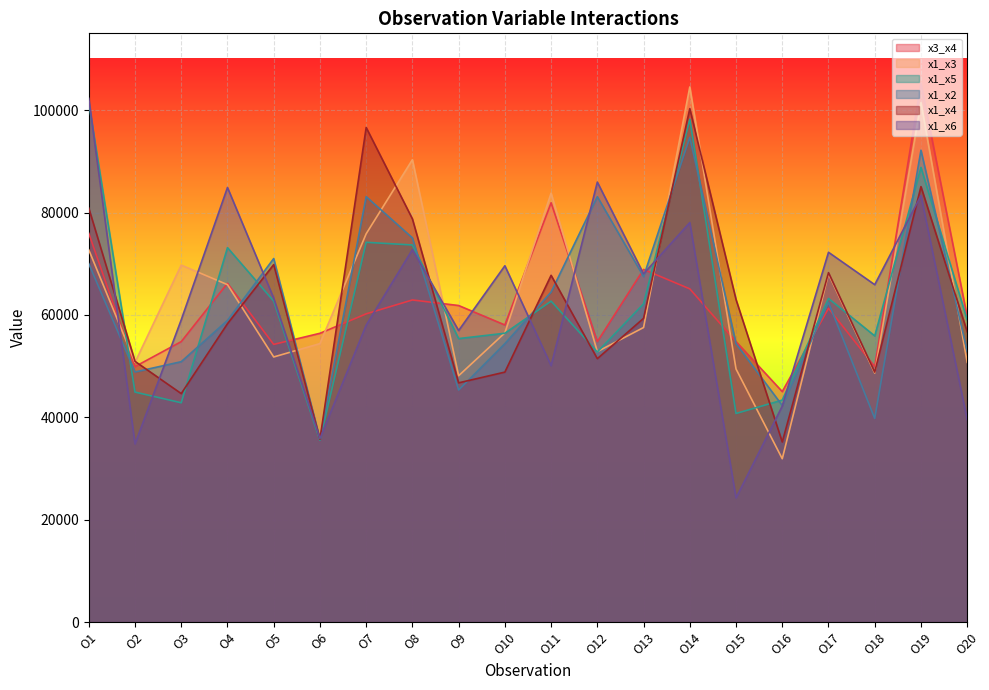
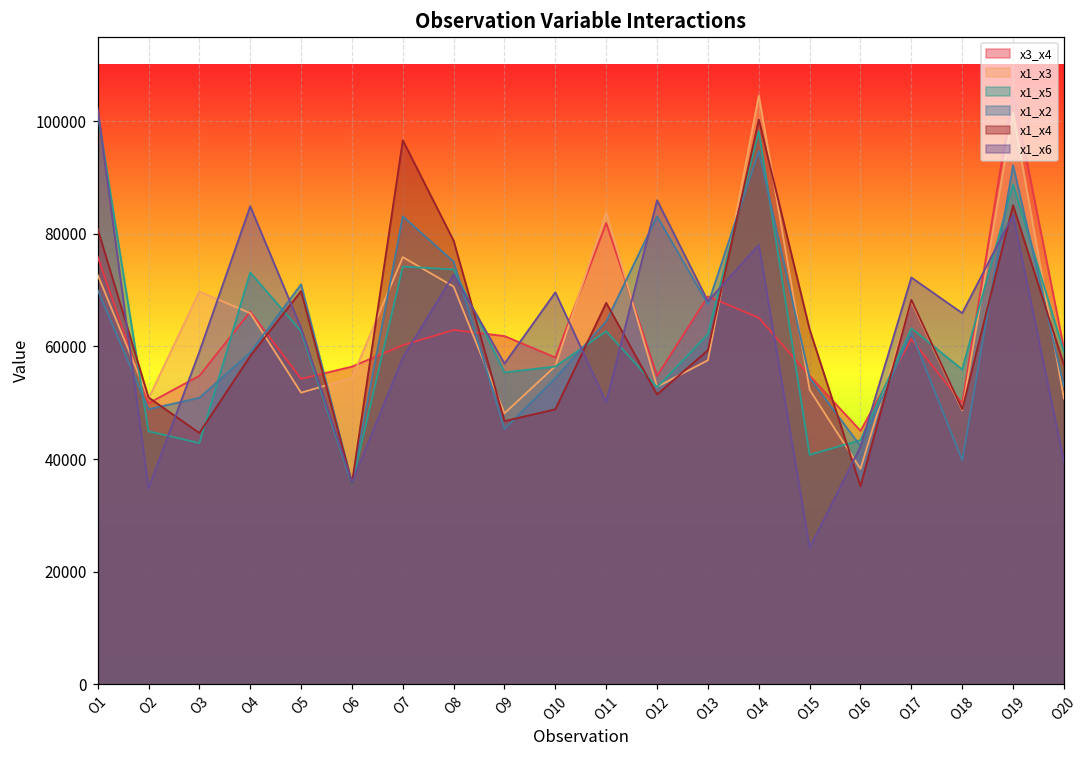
x1_x3, O8: 90000 -> 71000
x1_x3, O15: 49000 -> 52000
x1_x3, O16: 32000 -> 38000
